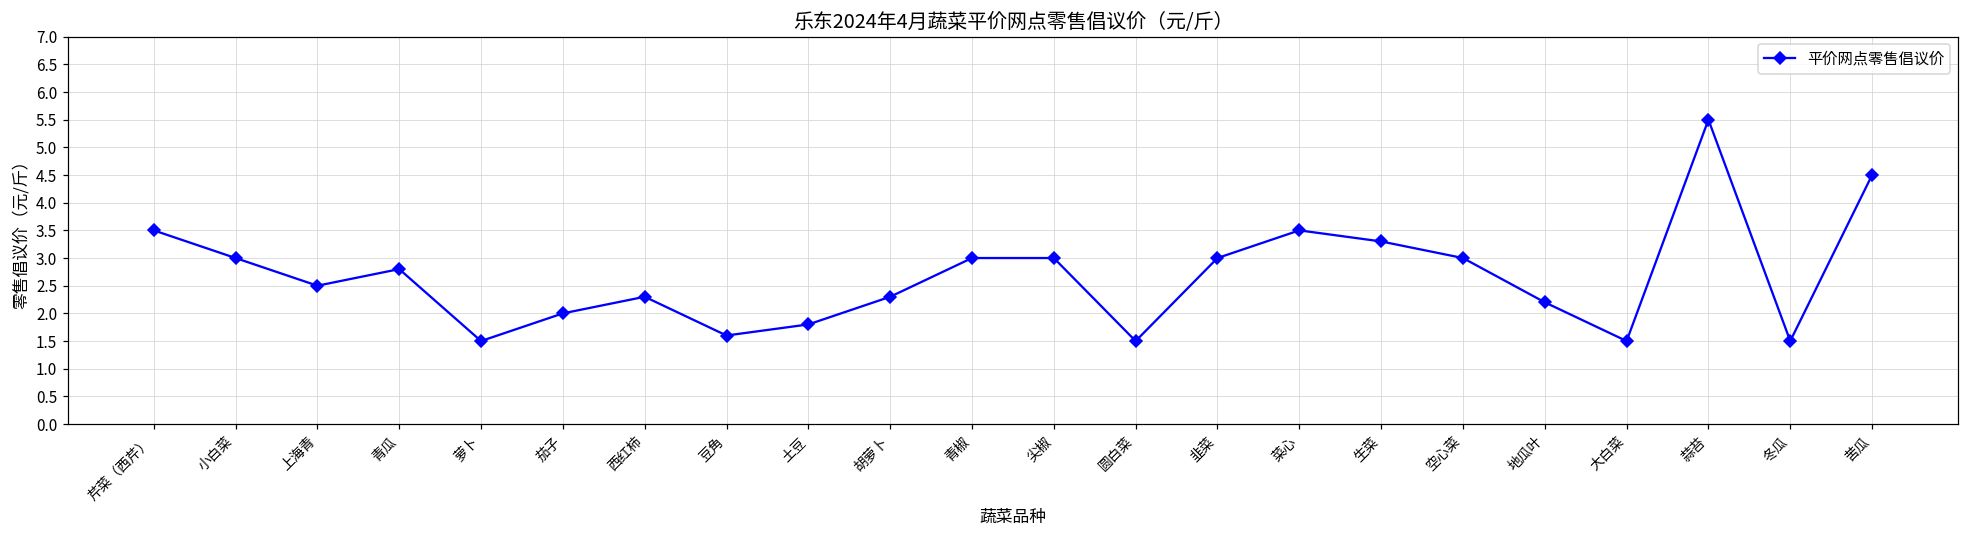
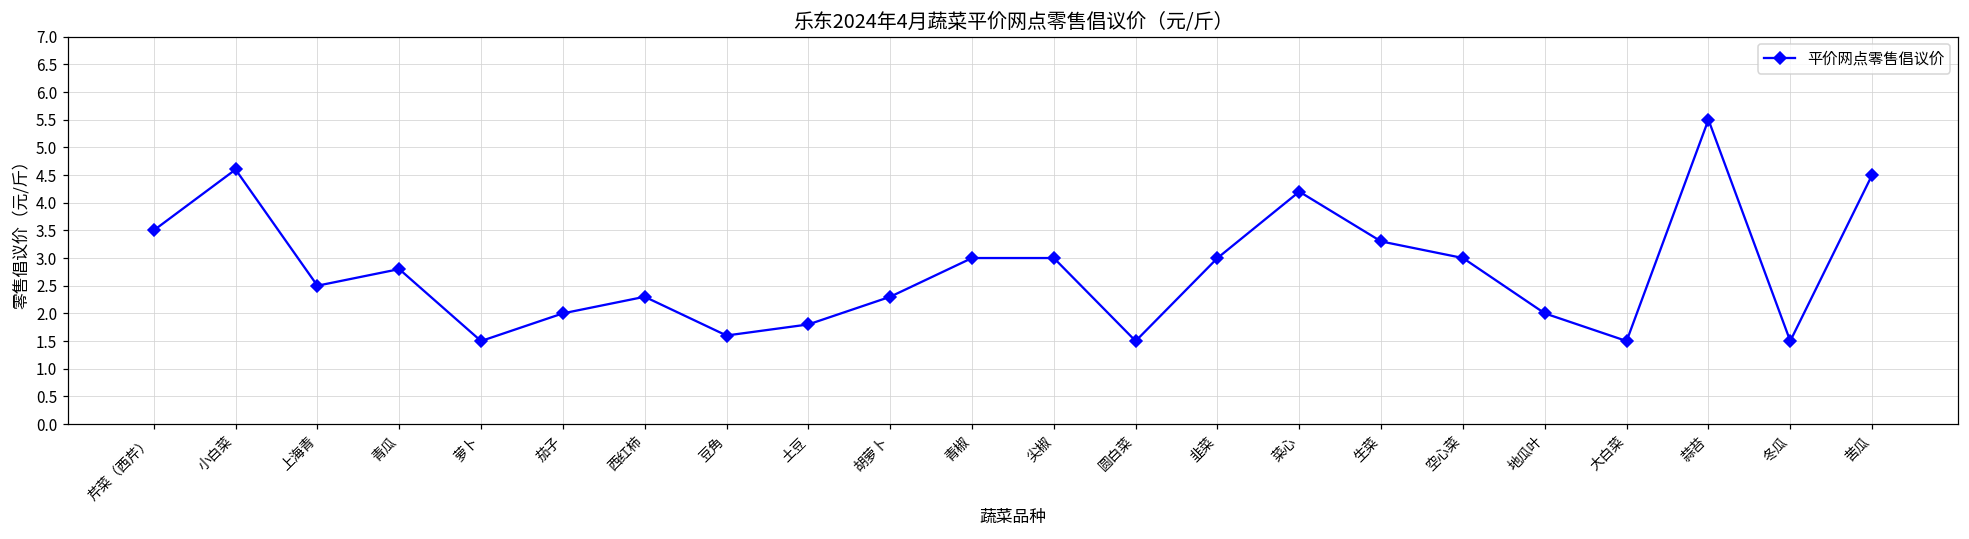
小白菜: 3.0 -> 4.6
菜心: 3.5 -> 4.2
地瓜叶: 2.2 -> 2.0
